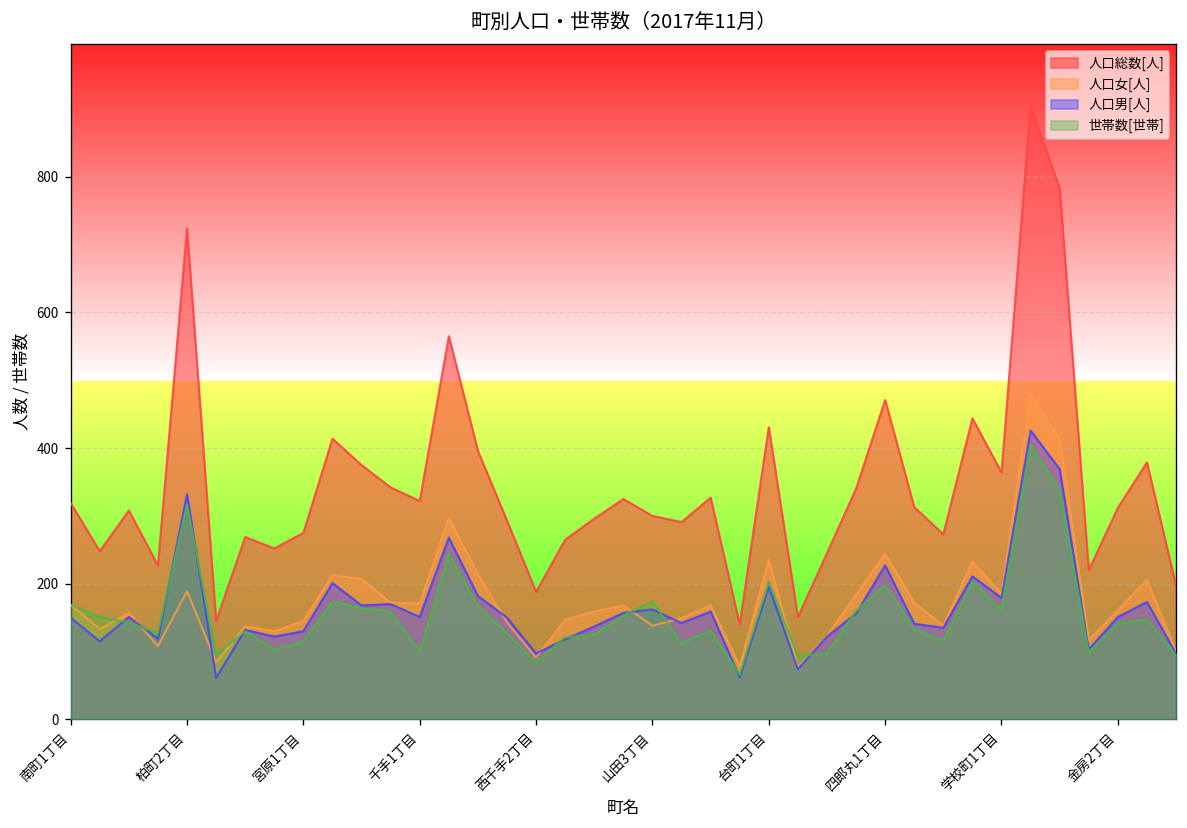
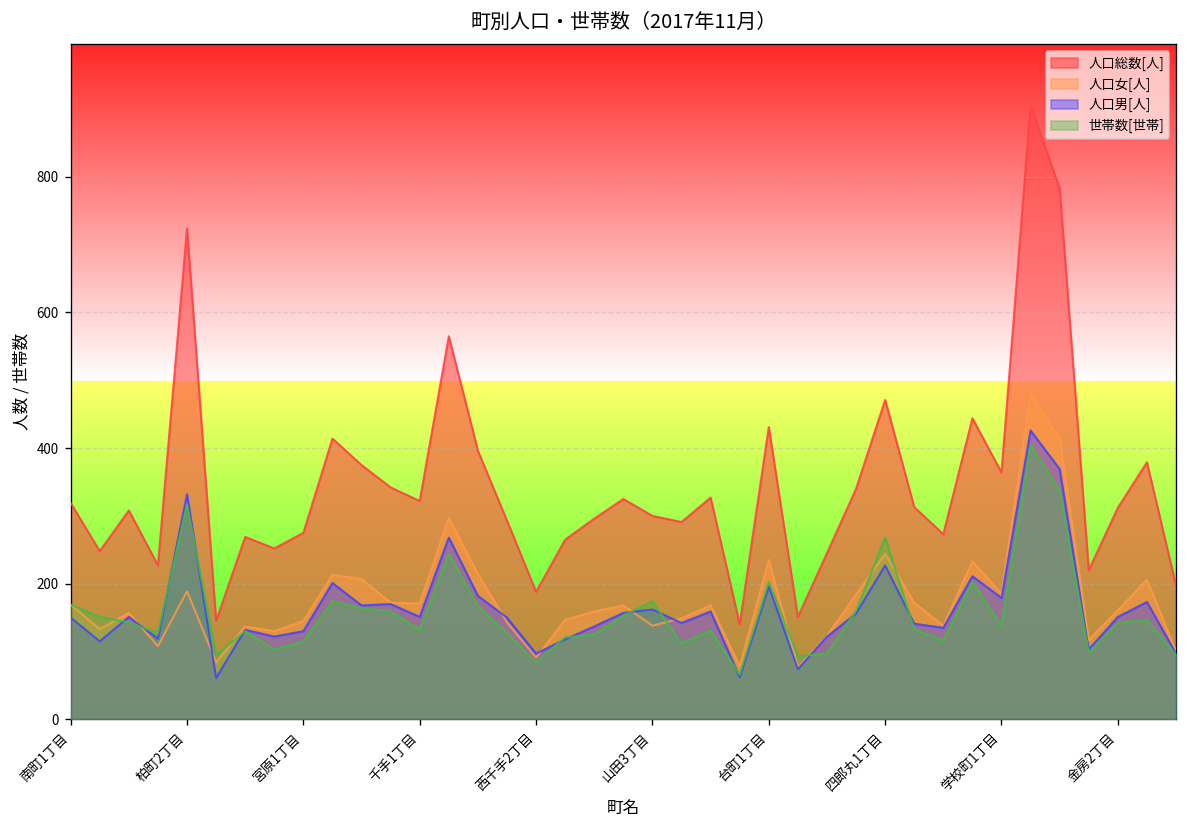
世帯数[世帯], 千手1丁目: 100 -> 130
世帯数[世帯], 四郎丸1丁目: 200 -> 270
世帯数[世帯], 学校町1丁目: 160 -> 140
